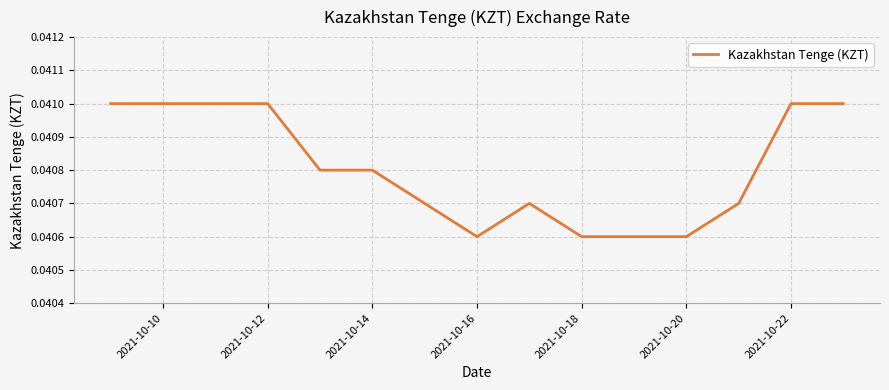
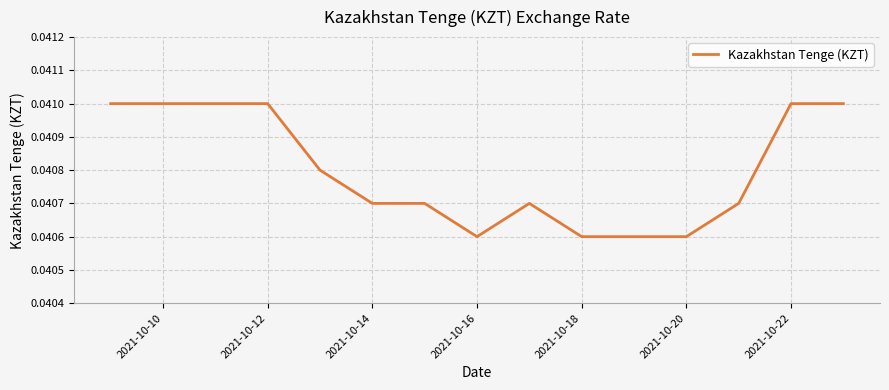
2021-10-14: 0.0408 -> 0.0407
